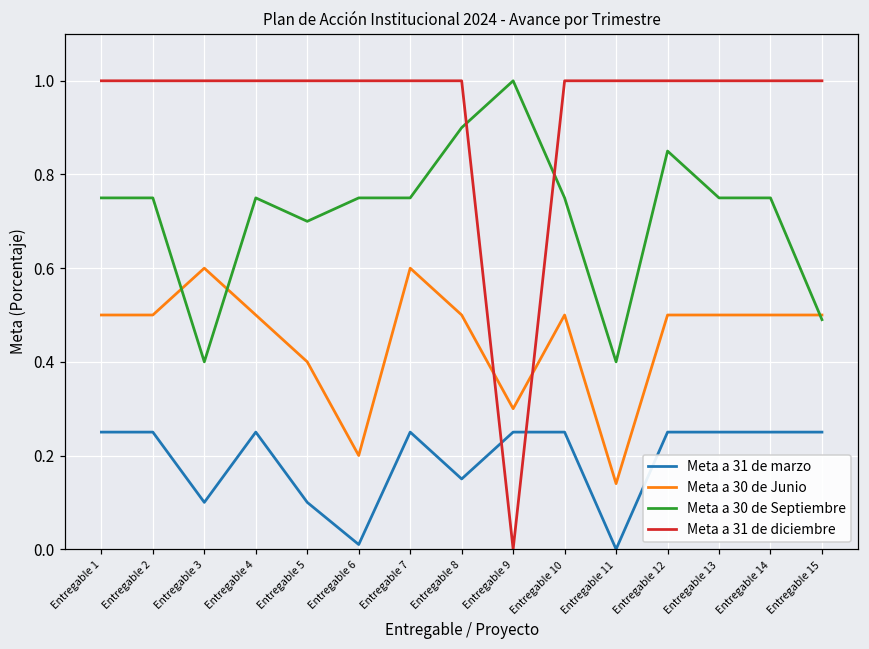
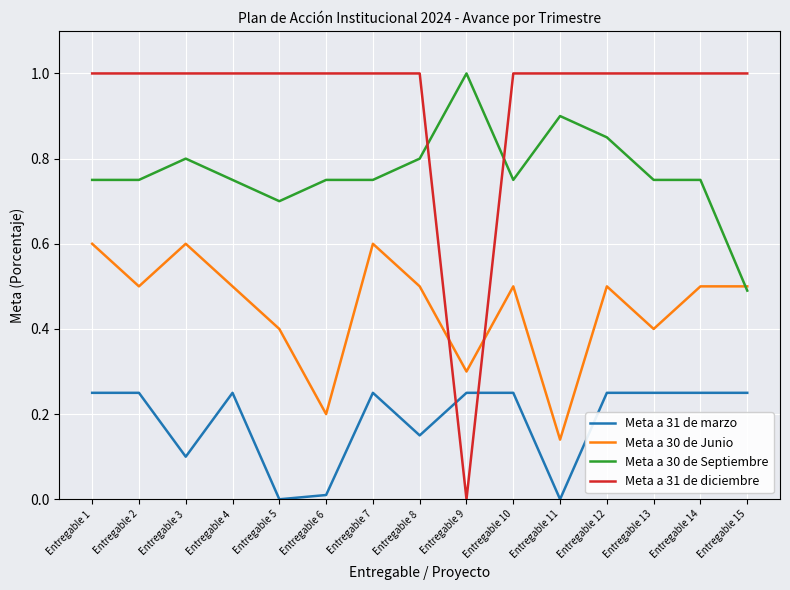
Meta a 30 de Junio, Entregable 1: 0.5 -> 0.6
Meta a 30 de Septiembre, Entregable 3: 0.4 -> 0.8
Meta a 31 de marzo, Entregable 5: 0.1 -> 0.0
Meta a 30 de Septiembre, Entregable 8: 0.9 -> 0.8
Meta a 30 de Septiembre, Entregable 11: 0.4 -> 0.9
Meta a 30 de Junio, Entregable 13: 0.5 -> 0.4
